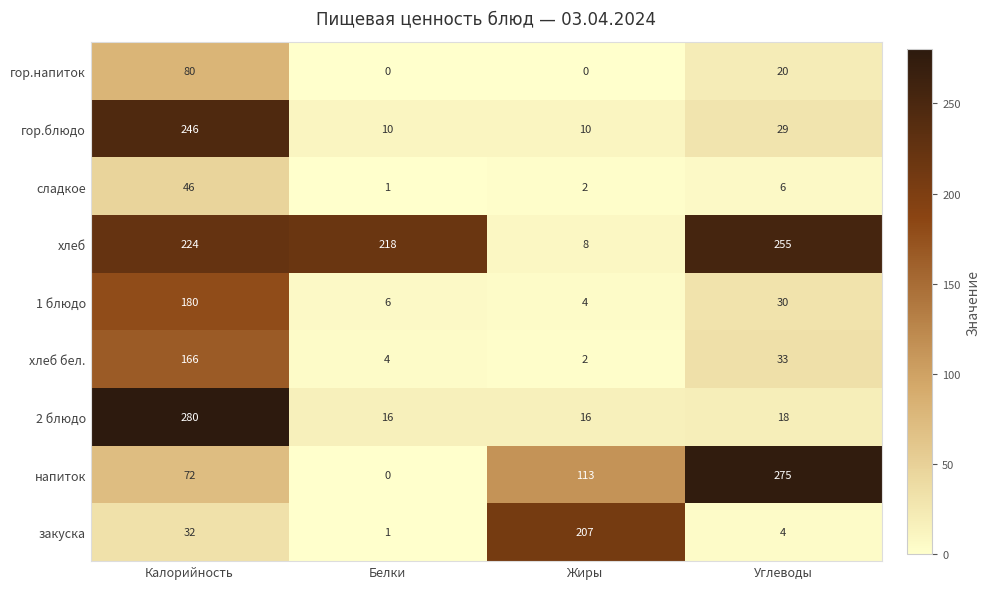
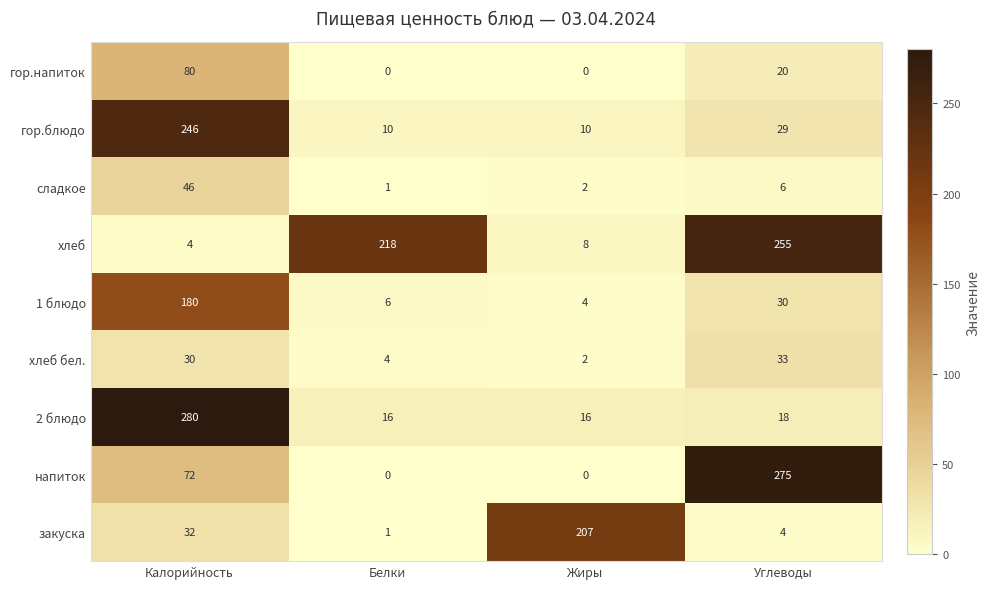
хлеб, Калорийность: 224 -> 4
хлеб бел., Калорийность: 166 -> 30
напиток, Жиры: 113 -> 0
